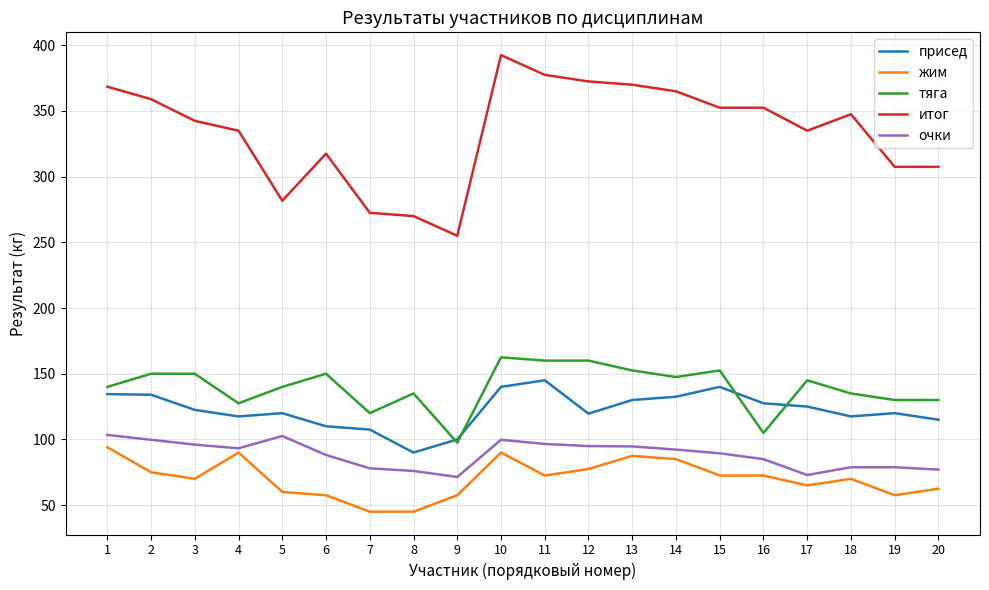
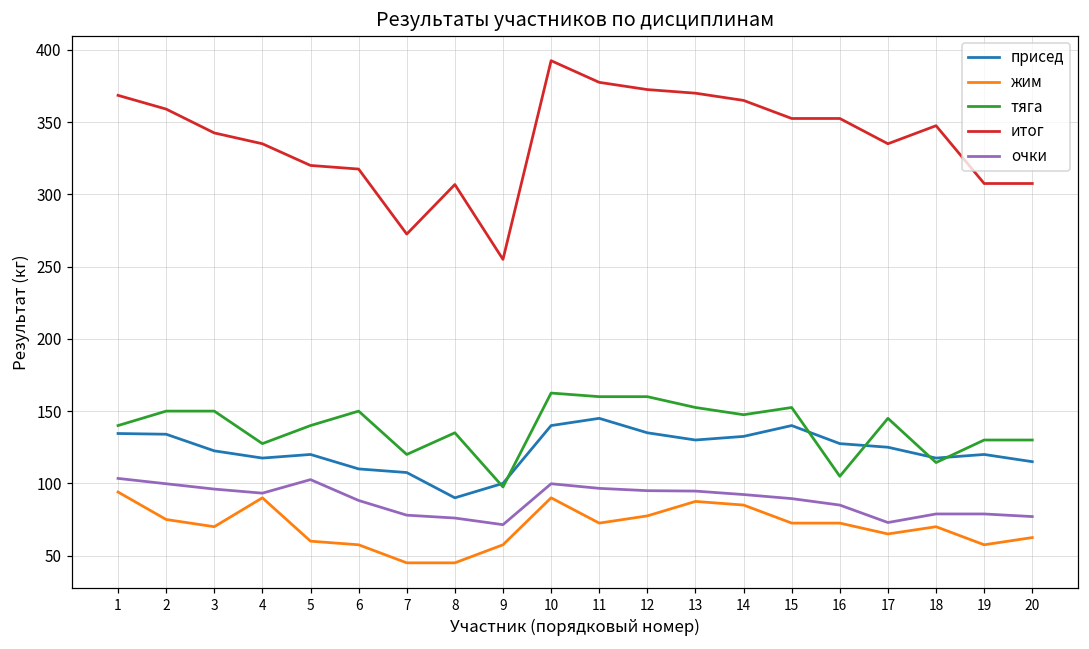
итог, 5: 282 -> 320
итог, 8: 270 -> 307
присед, 12: 120 -> 135
тяга, 18: 135 -> 114
